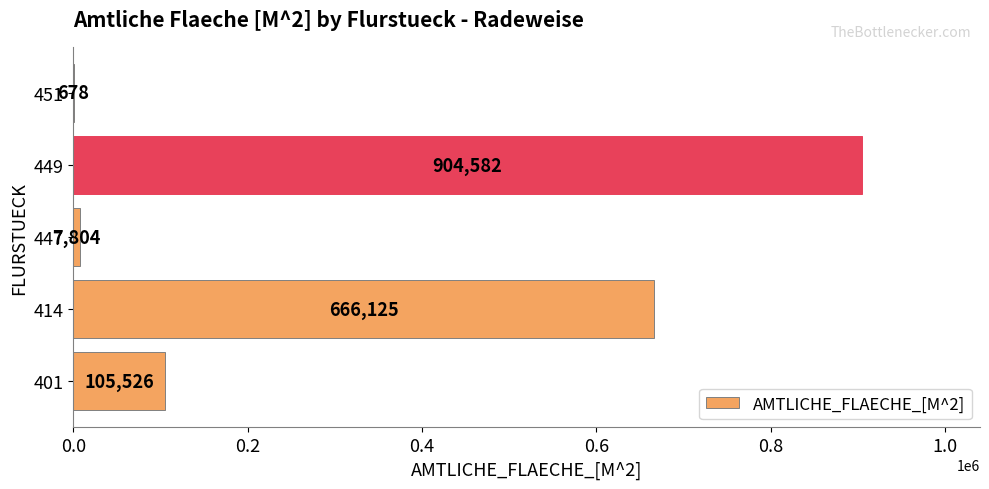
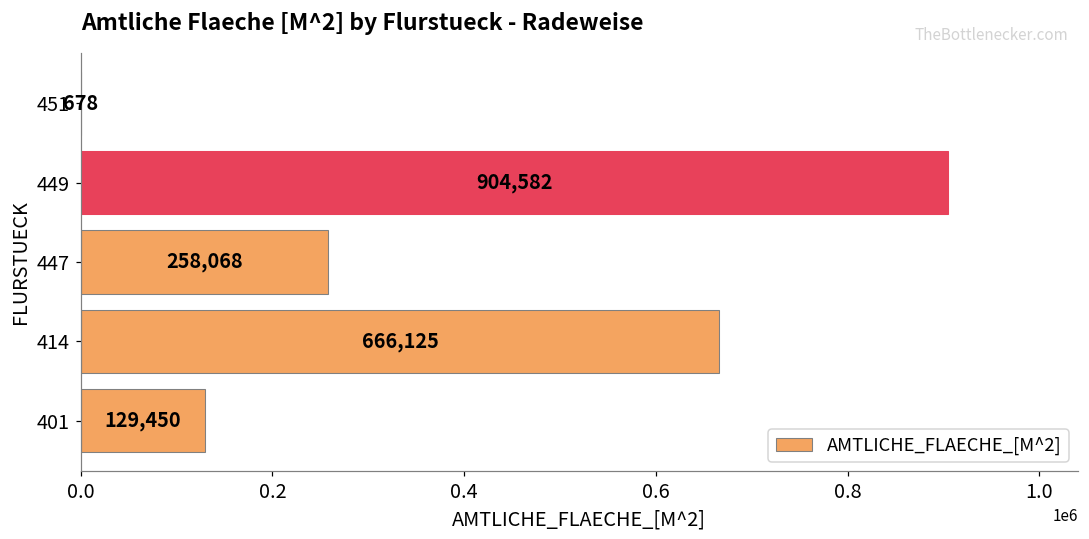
447: 7,804 -> 258,068
401: 105,526 -> 129,450
